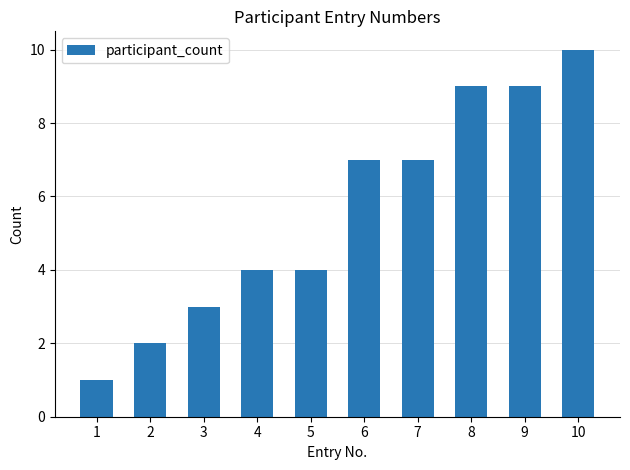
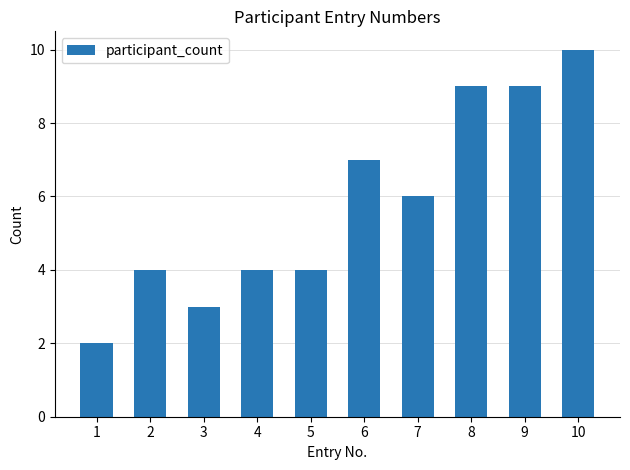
1: 1 -> 2
2: 2 -> 4
7: 7 -> 6
